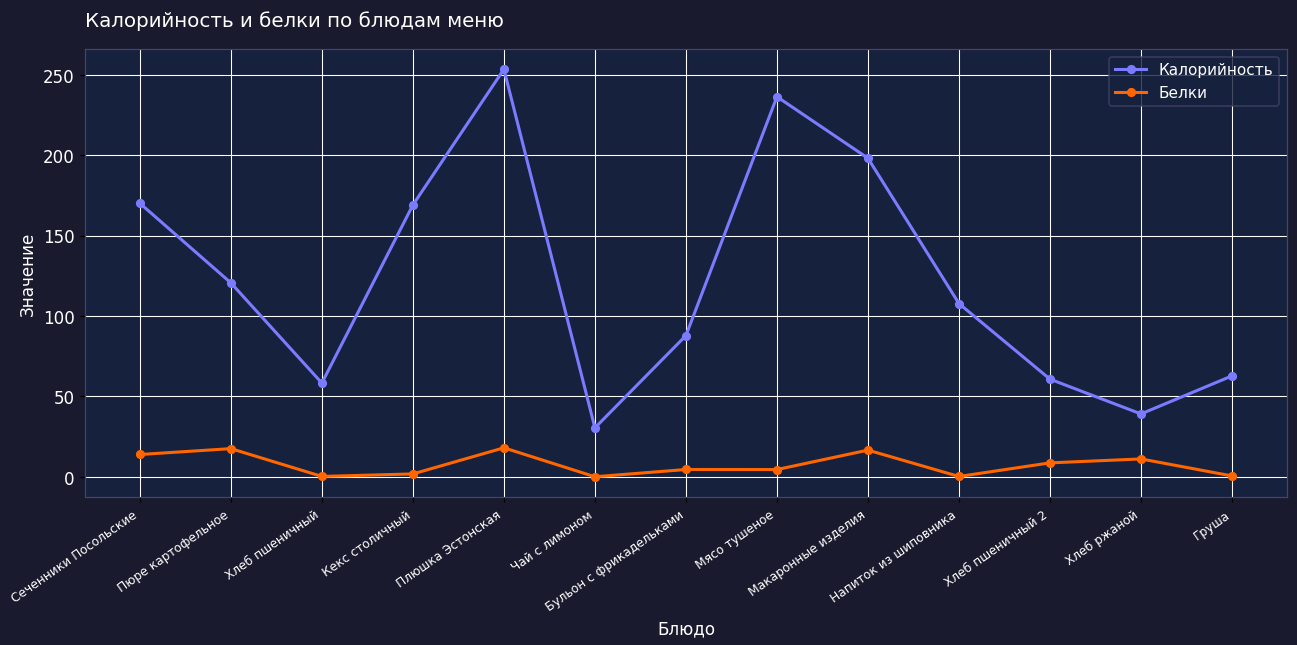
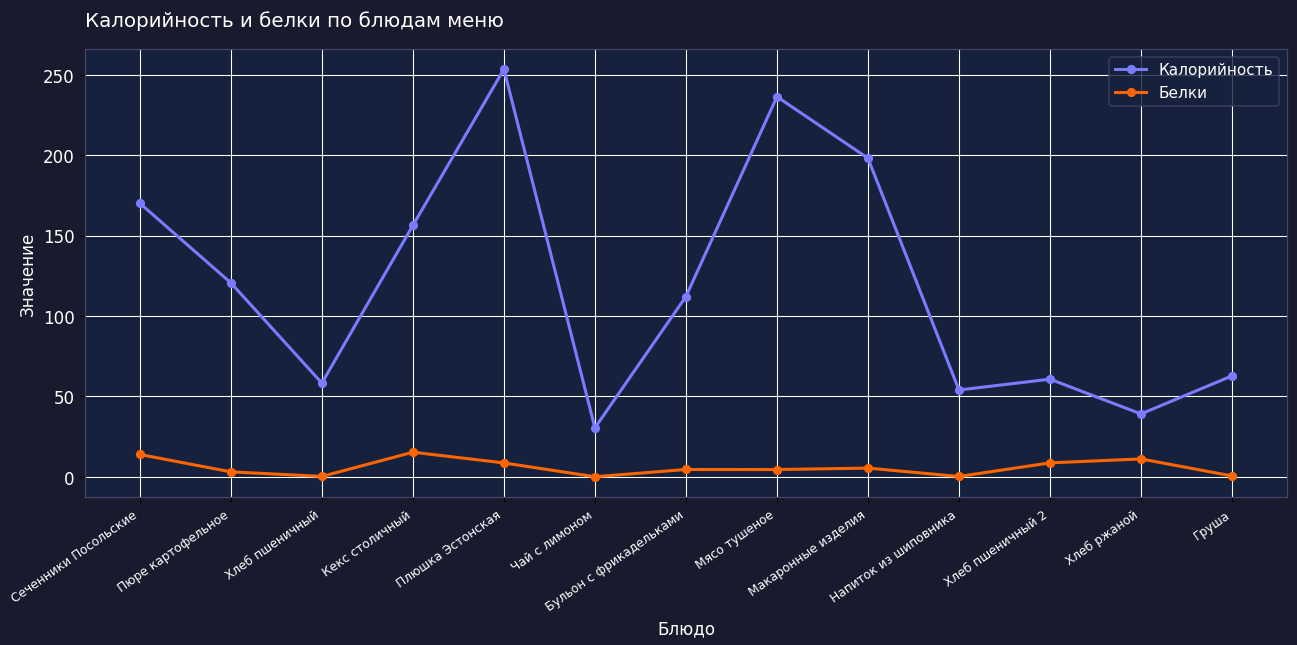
Белки, Пюре картофельное: 18 -> 3
Калорийность, Кекс столичный: 169 -> 156
Белки, Кекс столичный: 2 -> 15
Белки, Плюшка Эстонская: 18 -> 9
Калорийность, Бульон с фрикадельками: 88 -> 112
Белки, Макаронные изделия: 17 -> 5
Калорийность, Напиток из шиповника: 108 -> 54
